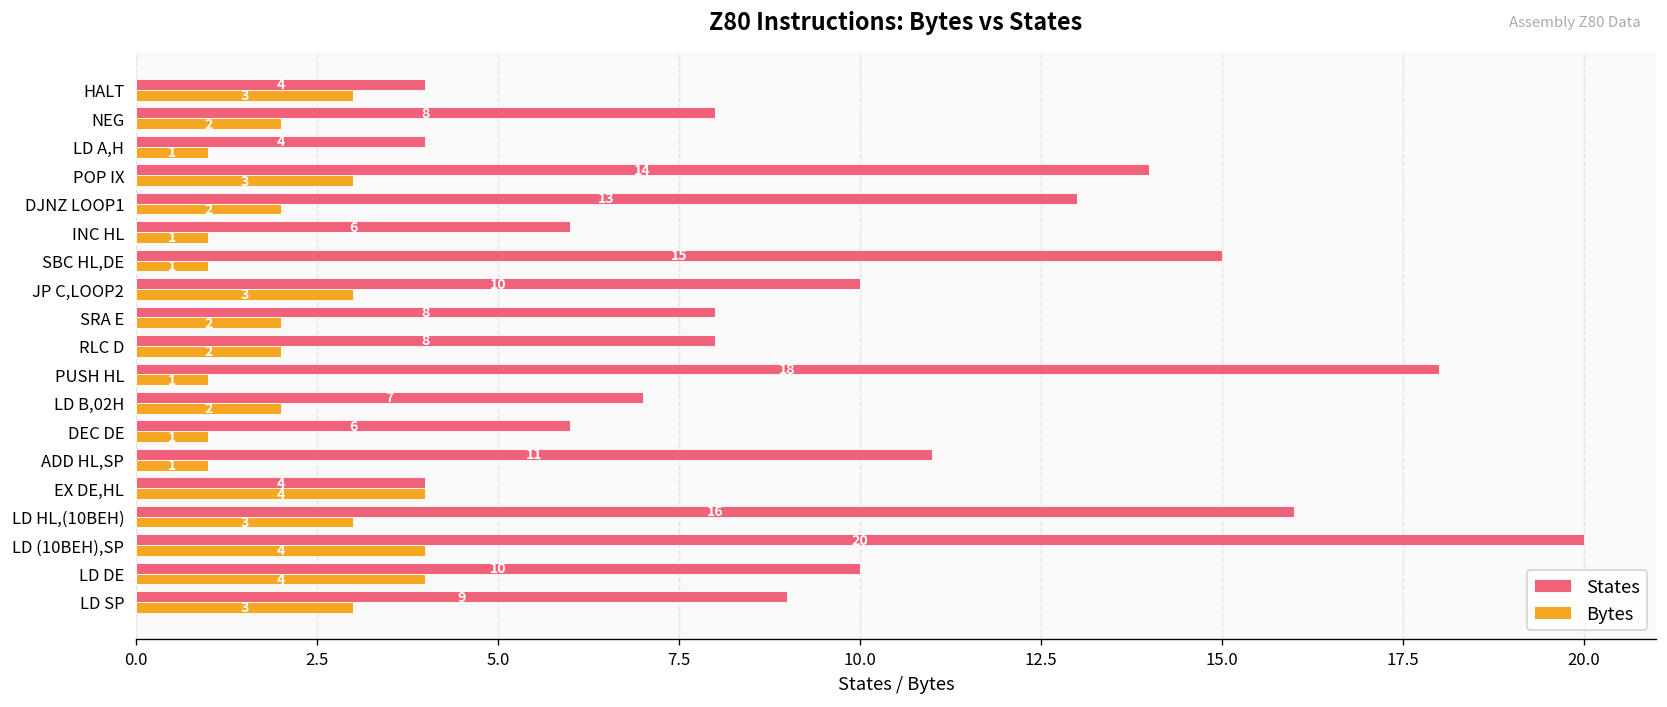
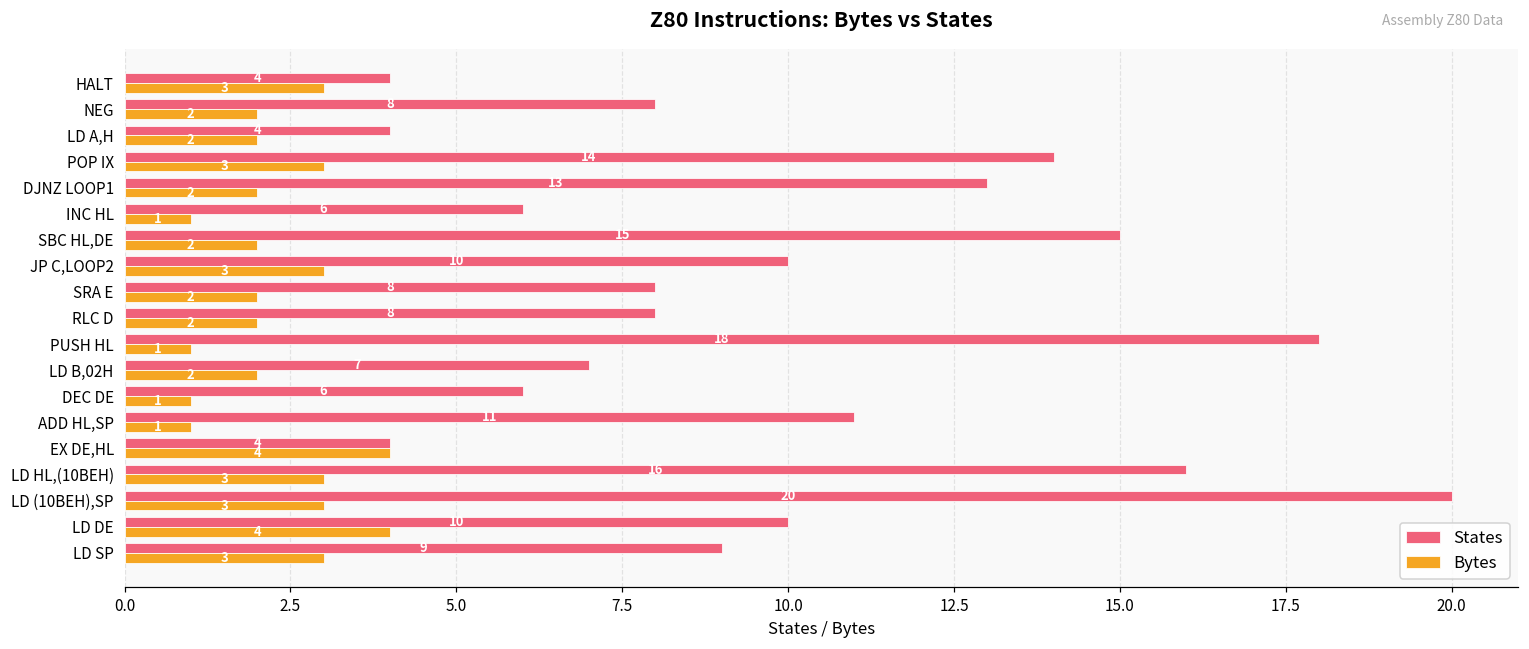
Bytes, LD A,H: 1 -> 2
Bytes, SBC HL,DE: 1 -> 2
Bytes, LD (10BEH),SP: 4 -> 3
